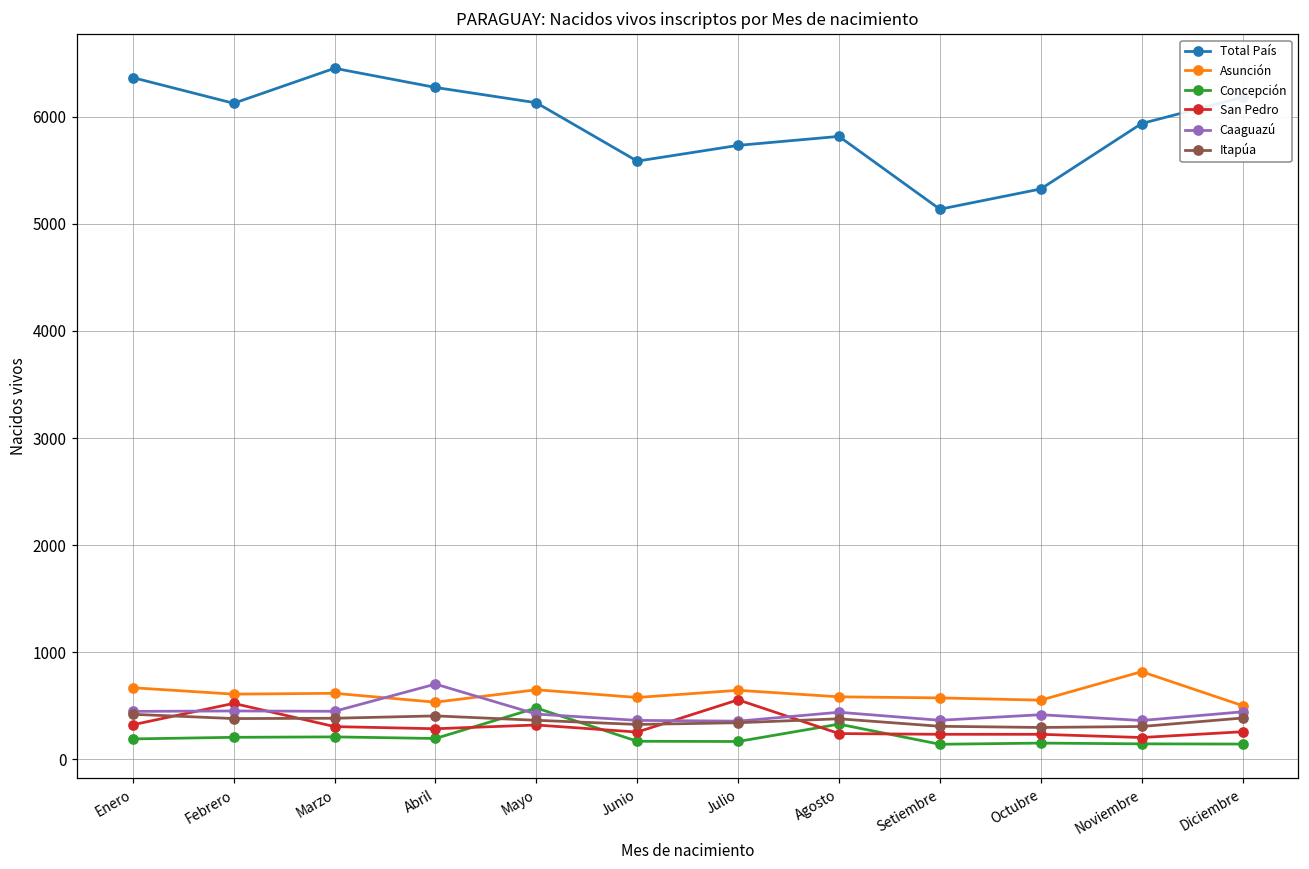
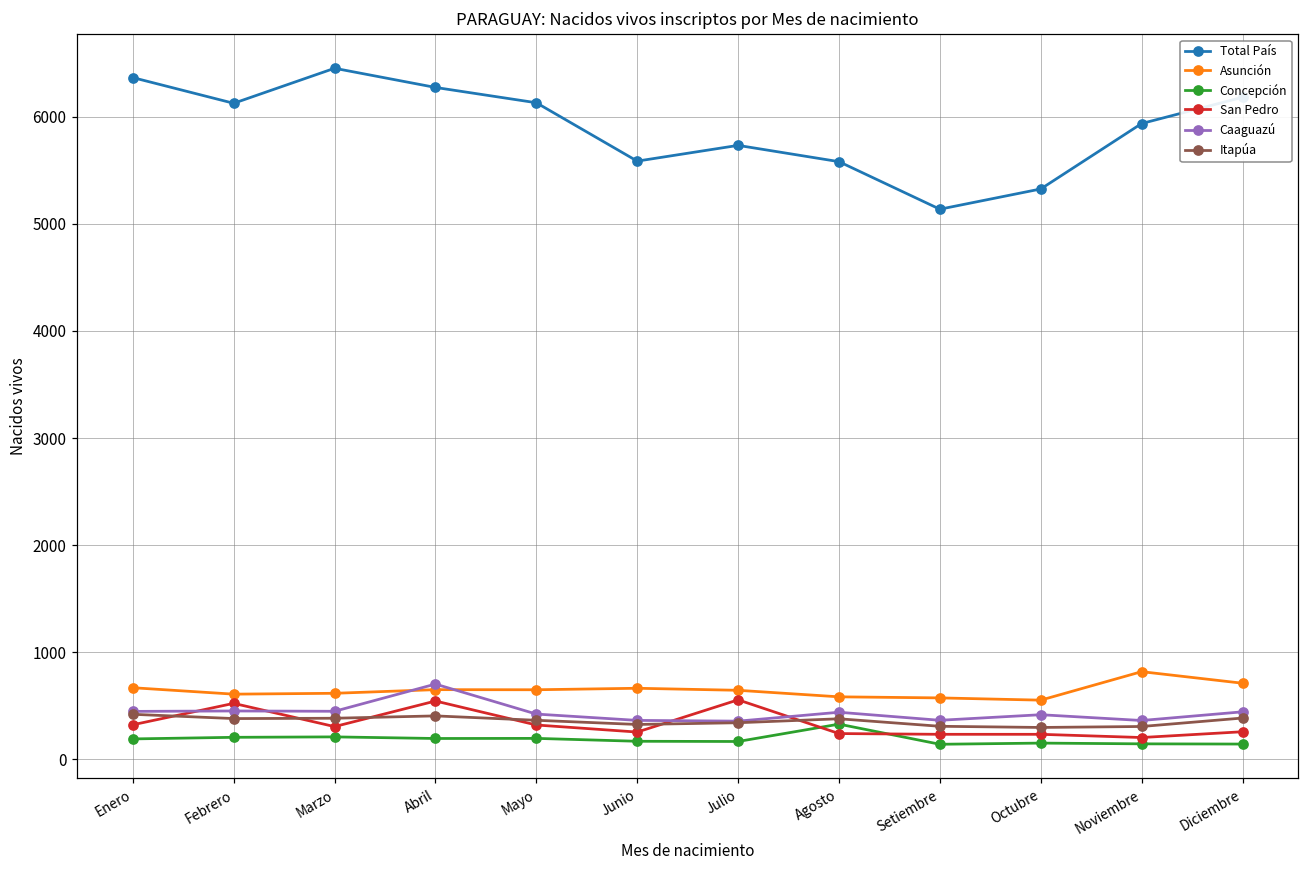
Asunción, Abril: 500 -> 700
San Pedro, Abril: 300 -> 500
Concepción, Mayo: 500 -> 200
Asunción, Junio: 600 -> 700
Total País, Agosto: 5800 -> 5600
Asunción, Diciembre: 500 -> 700
